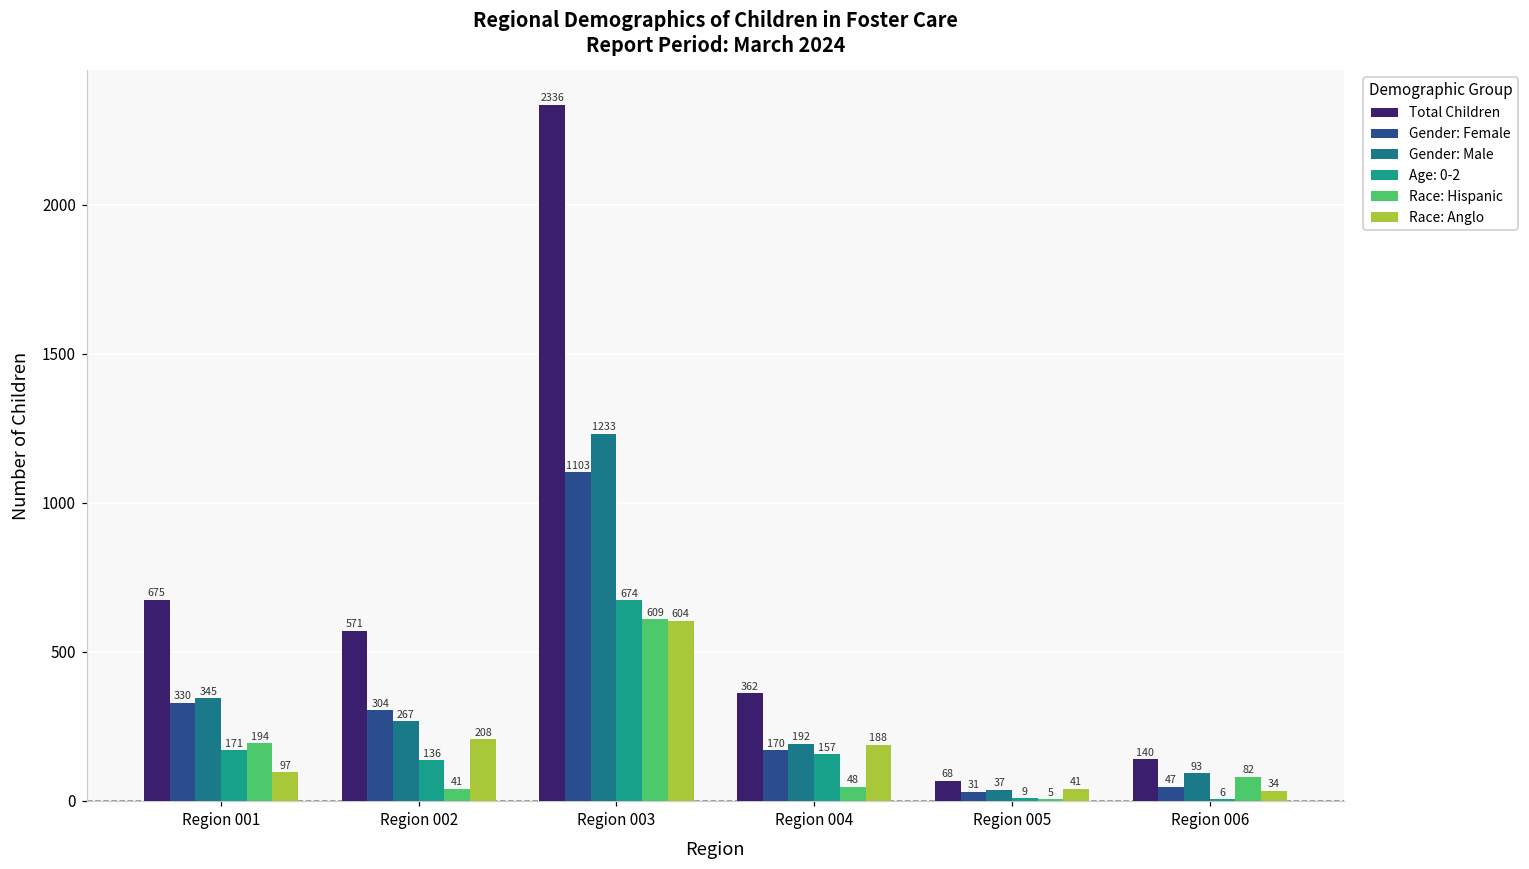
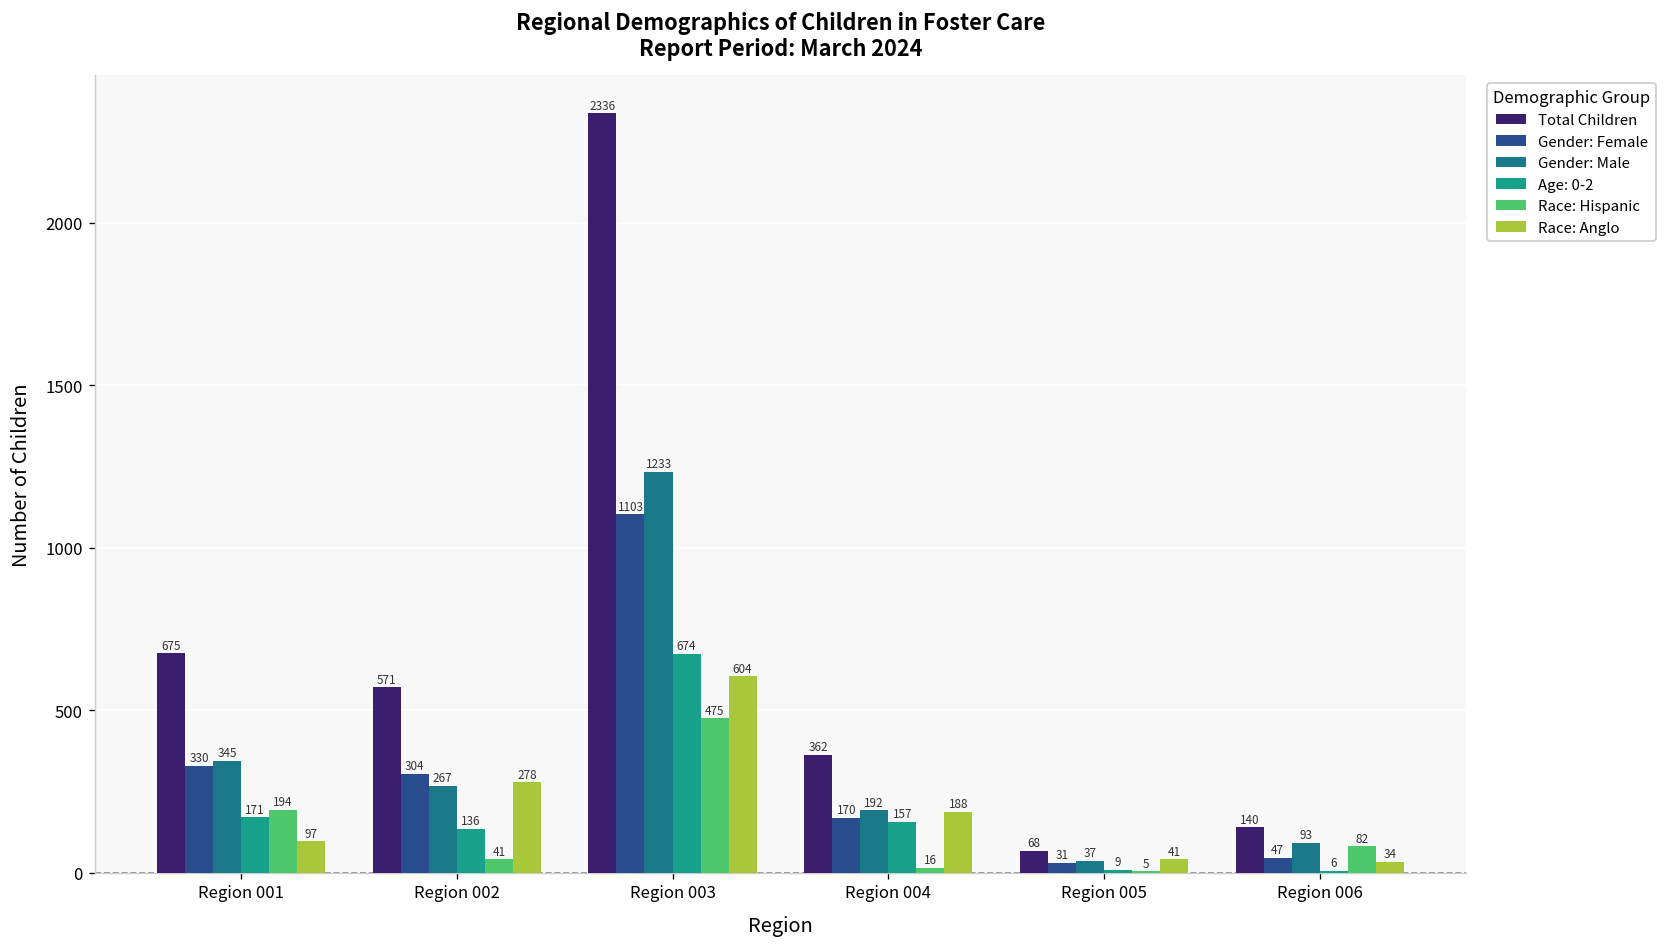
Race: Anglo, Region 002: 208 -> 278
Race: Hispanic, Region 003: 609 -> 475
Race: Hispanic, Region 004: 48 -> 16
